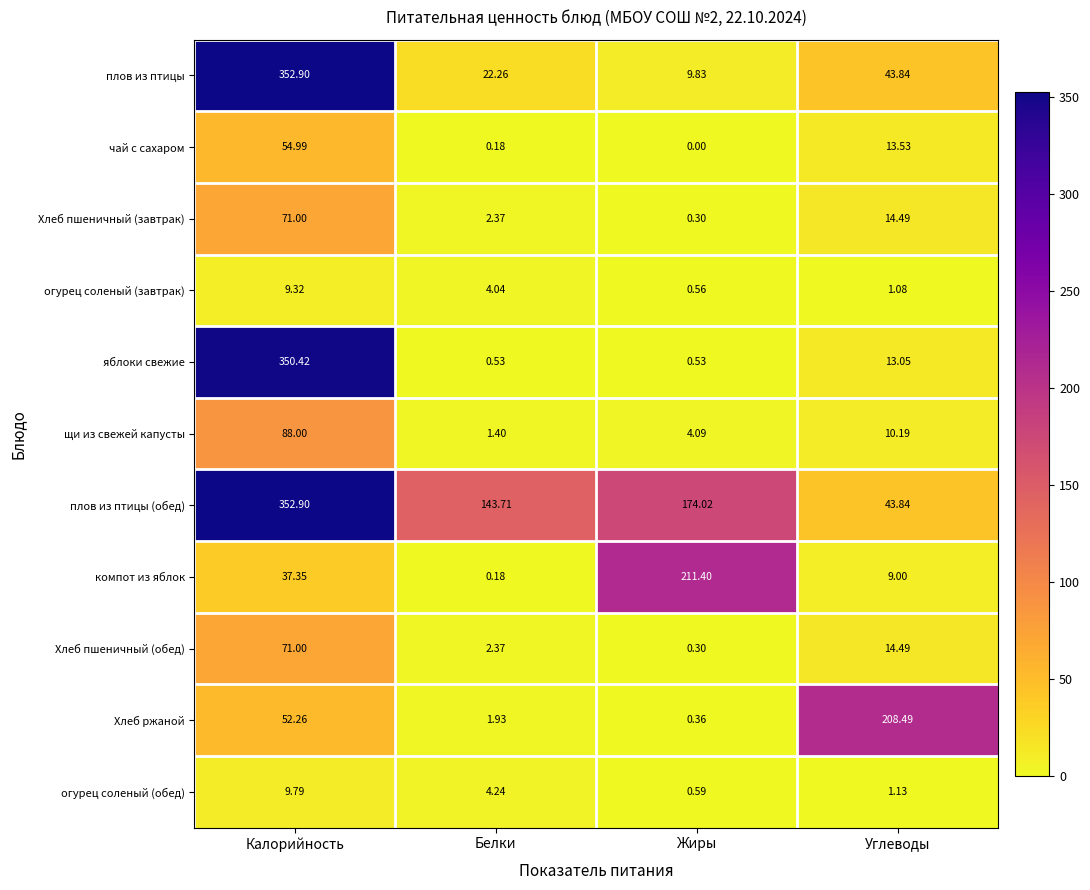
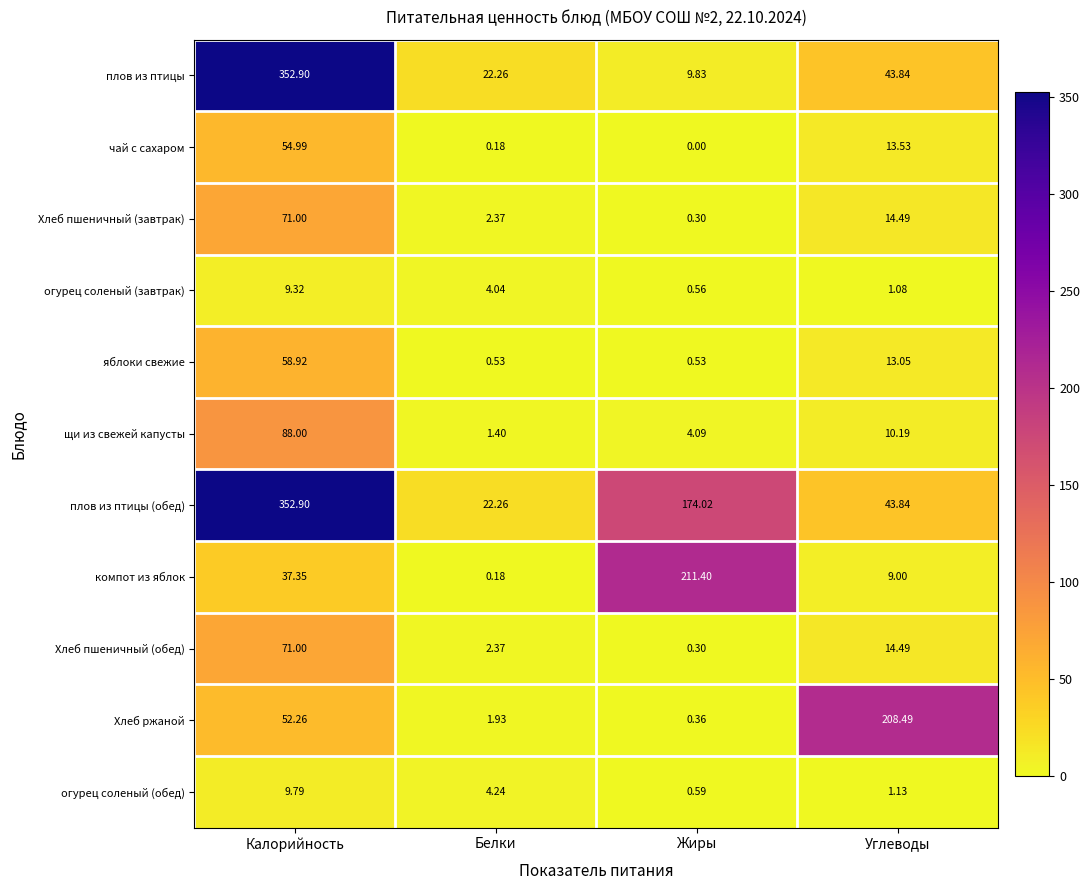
яблоки свежие, Калорийность: 350.42 -> 58.92
плов из птицы (обед), Белки: 143.71 -> 22.26
